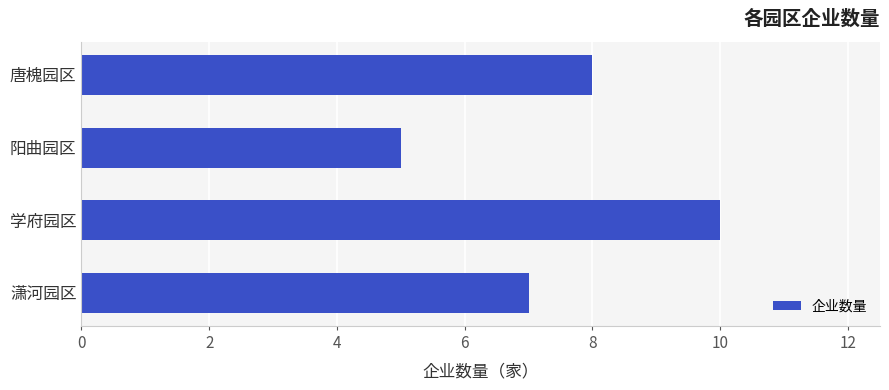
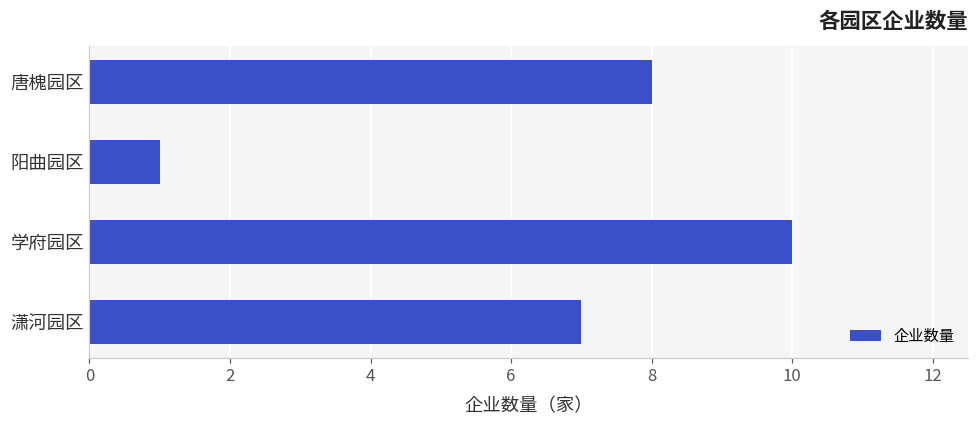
阳曲园区: 5 -> 1
